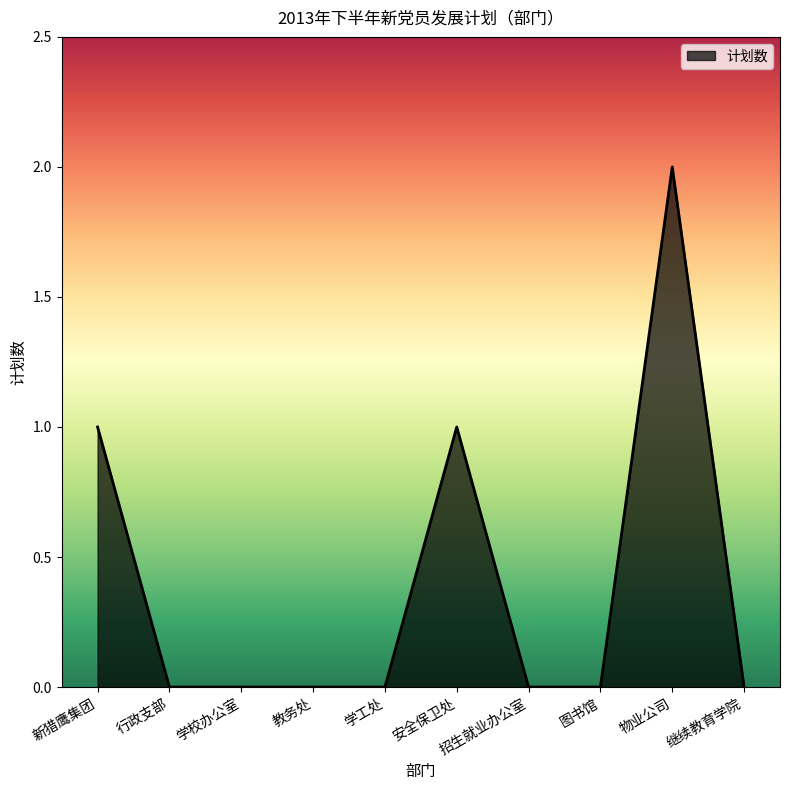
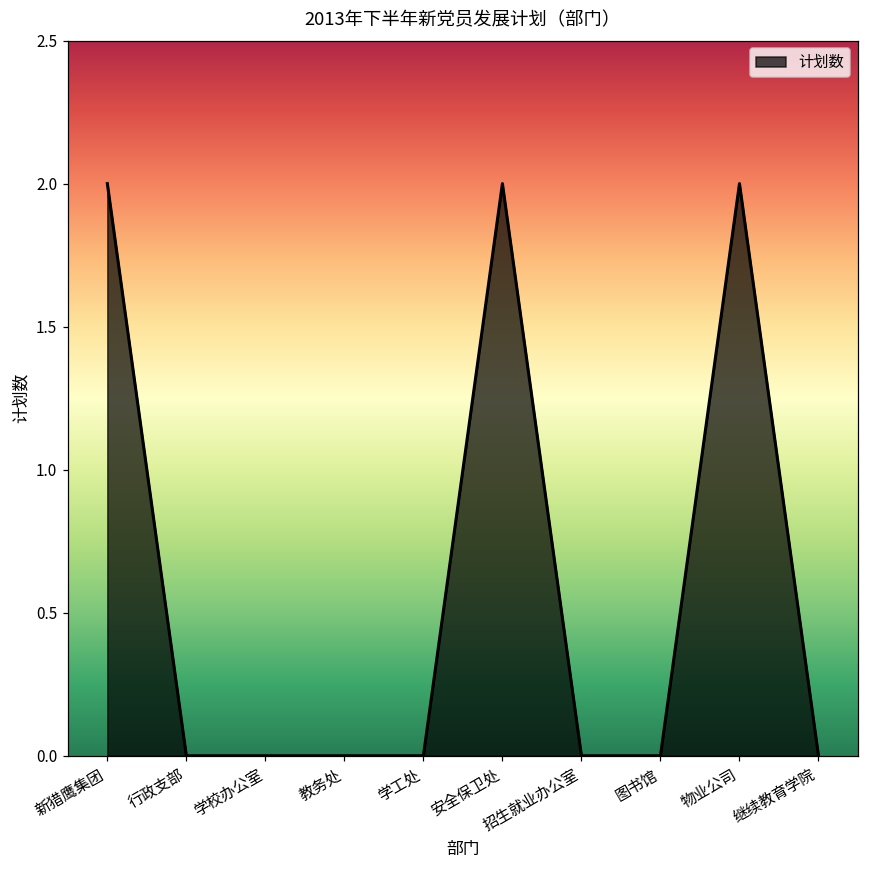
新猎鹰集团: 1 -> 2
安全保卫处: 1 -> 2
